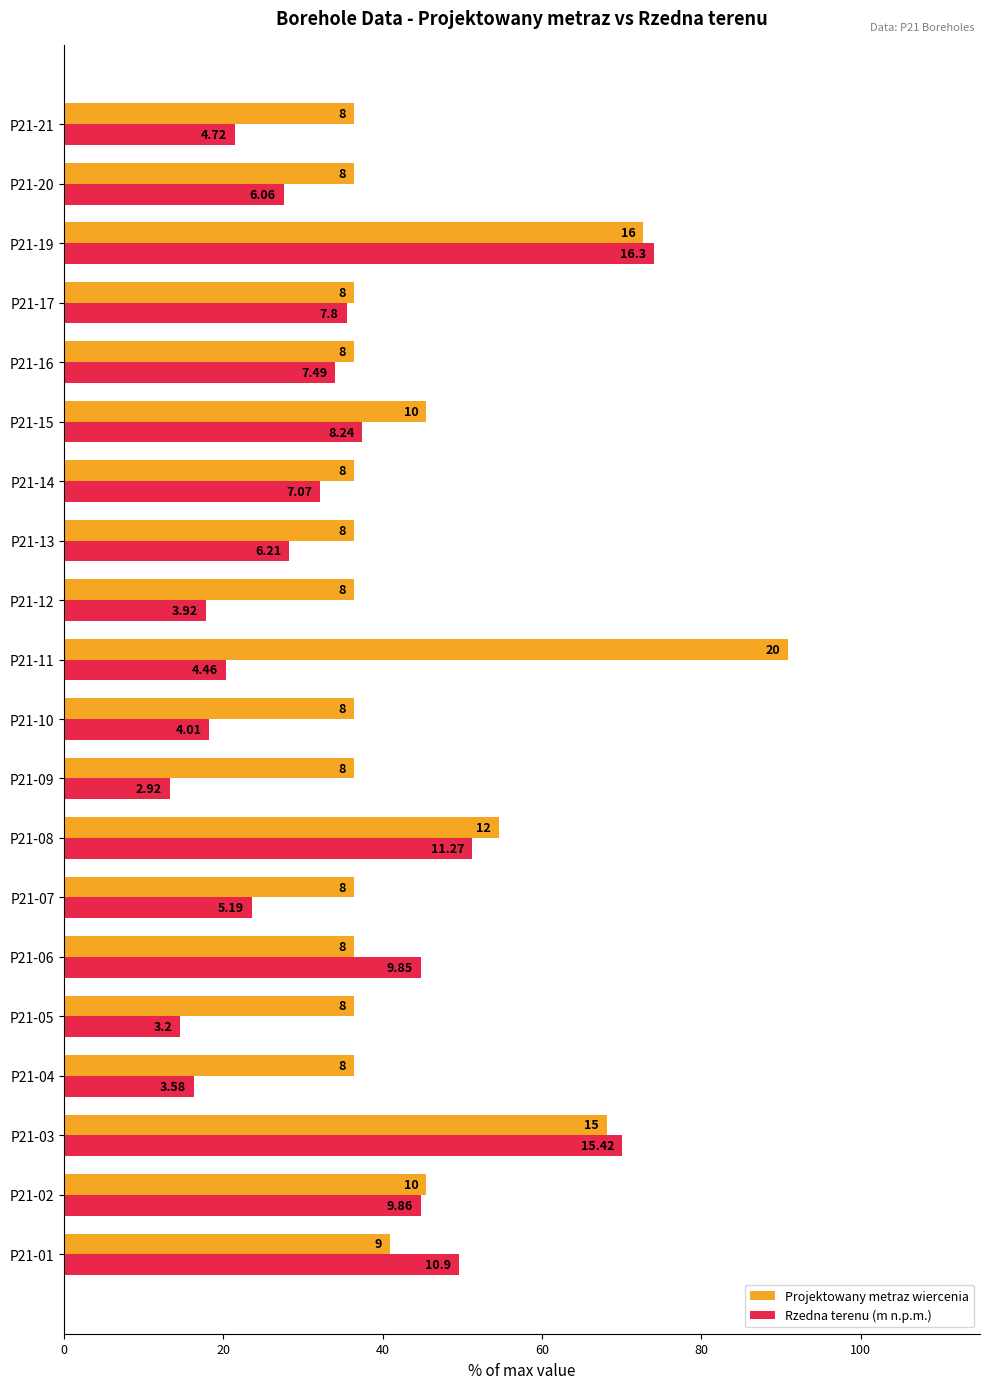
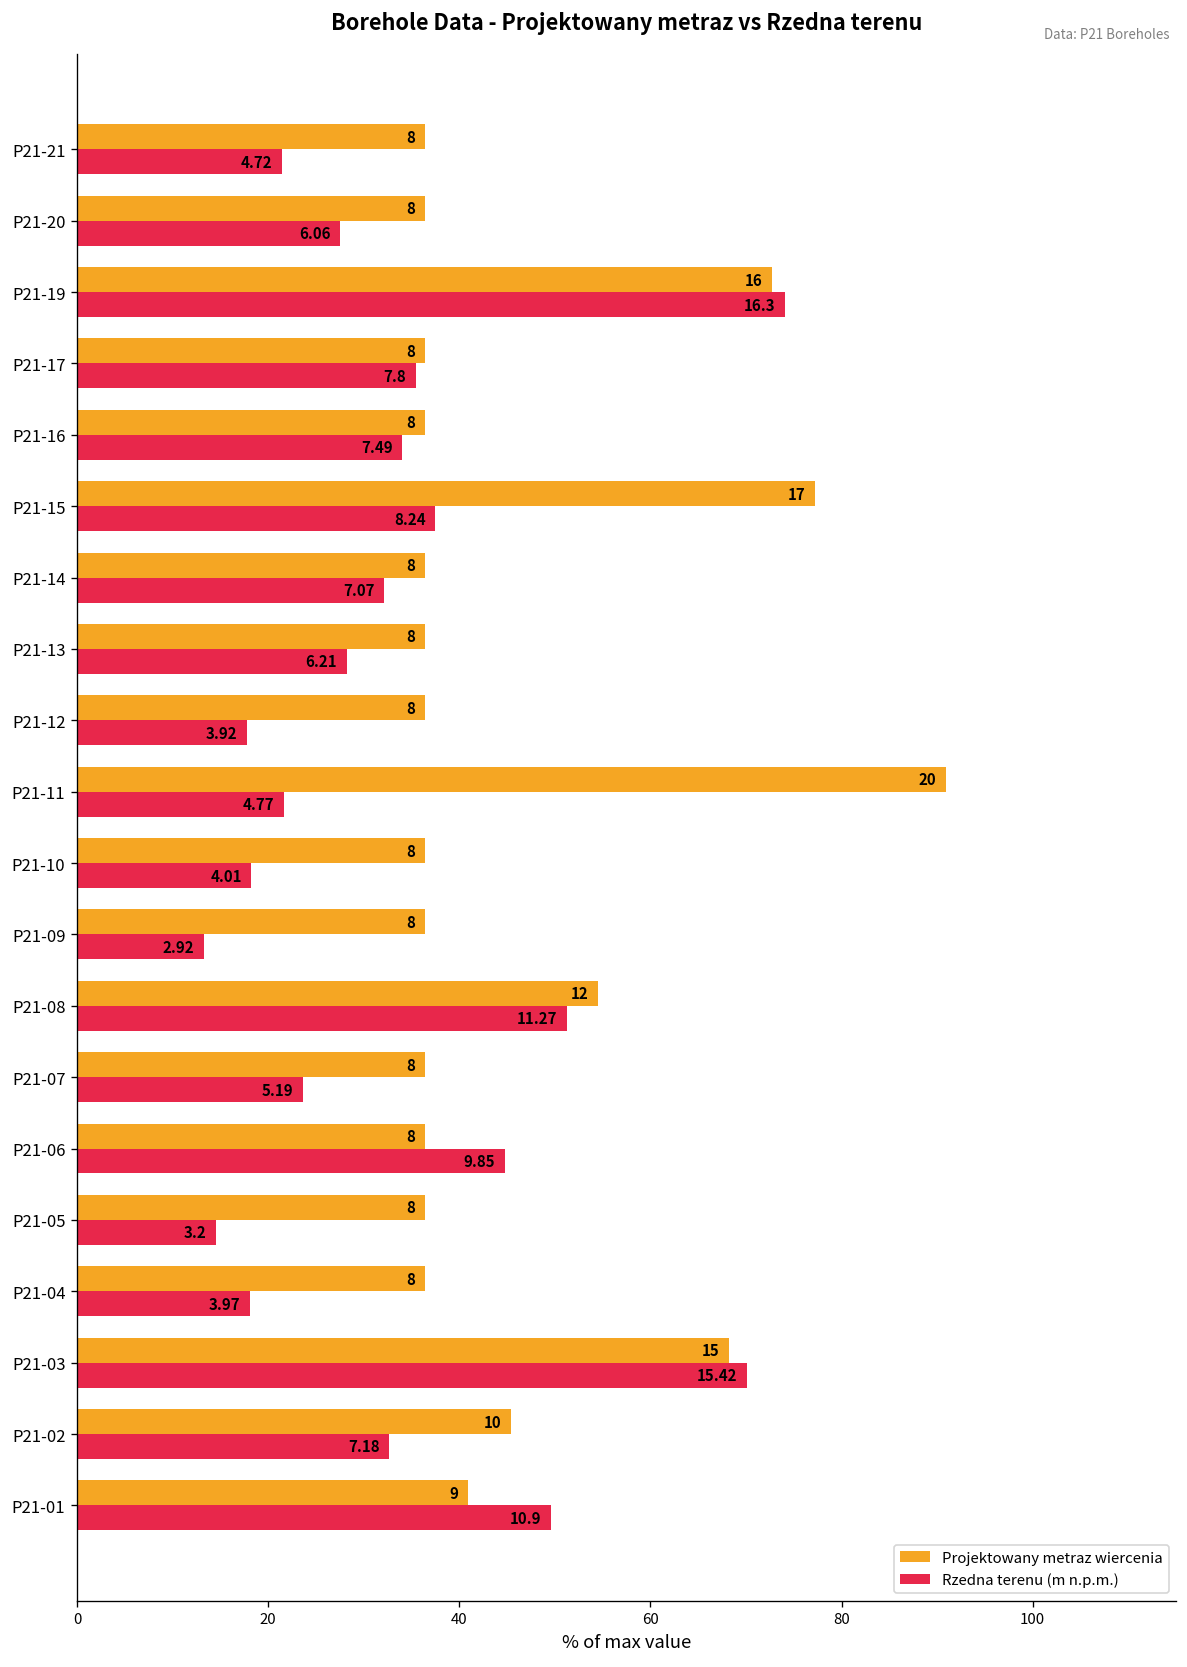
Projektowany metraz wiercenia, P21-15: 10 -> 17
Rzedna terenu (m n.p.m.), P21-11: 4.46 -> 4.77
Rzedna terenu (m n.p.m.), P21-04: 3.58 -> 3.97
Rzedna terenu (m n.p.m.), P21-02: 9.86 -> 7.18
